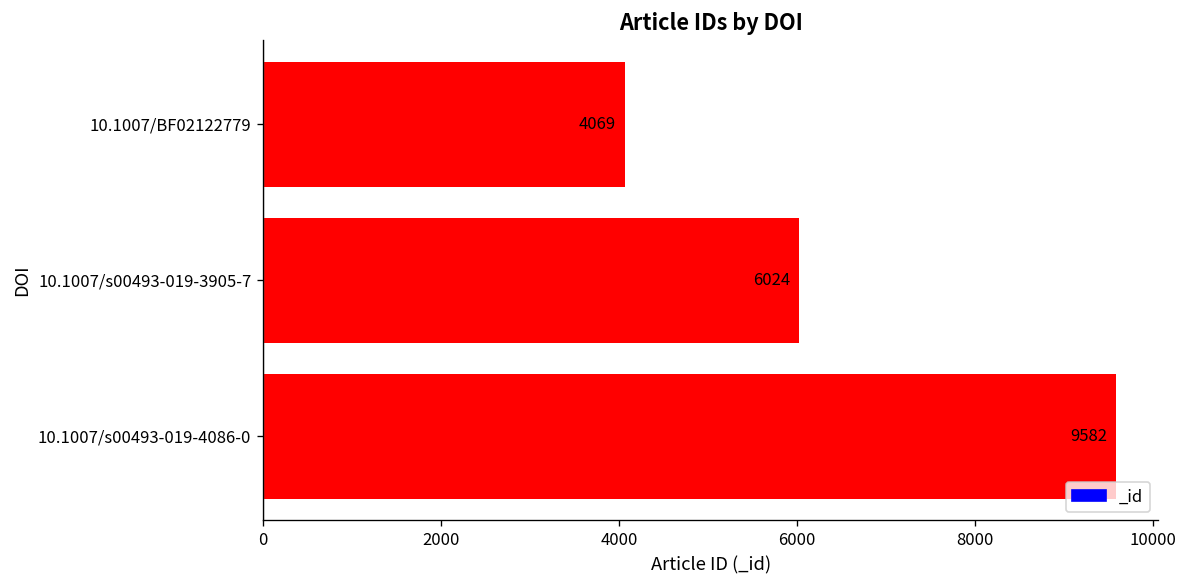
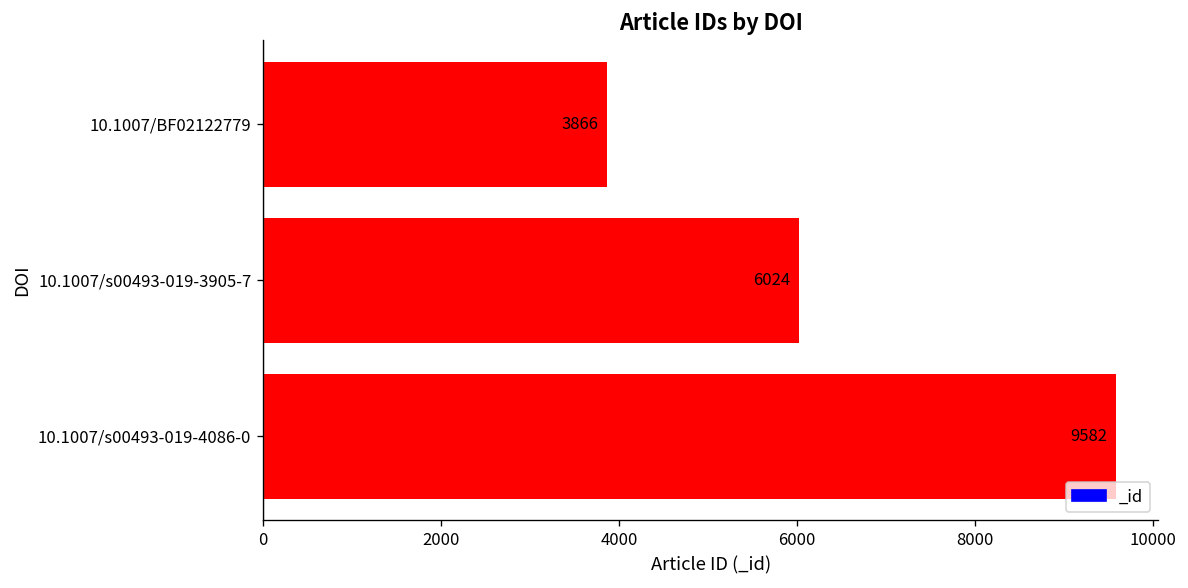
10.1007/BF02122779: 4069 -> 3866
